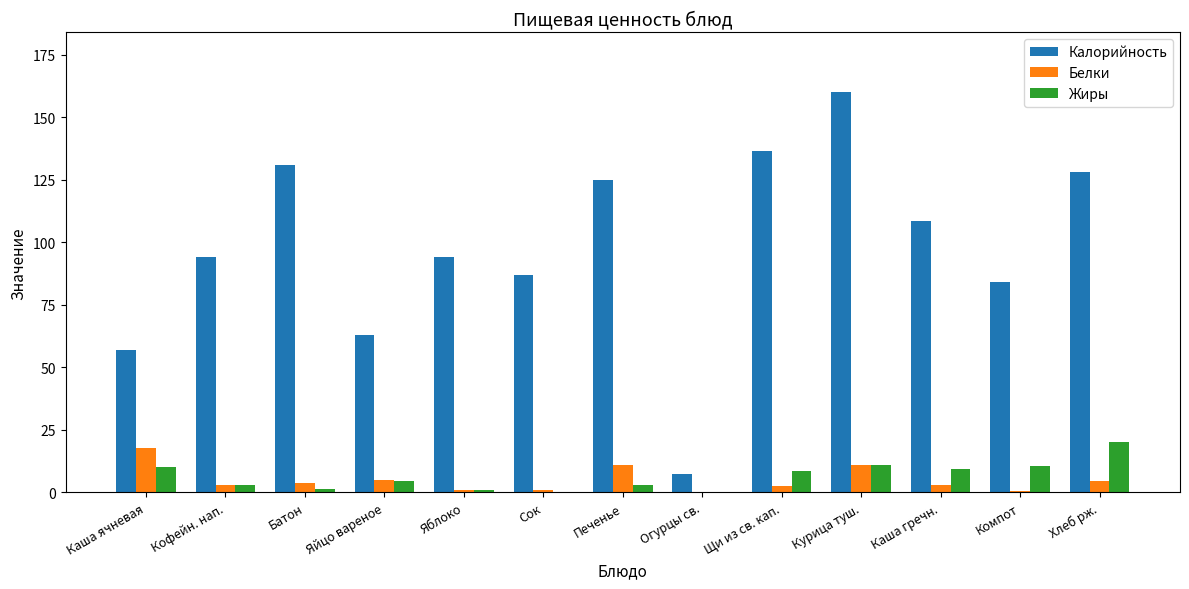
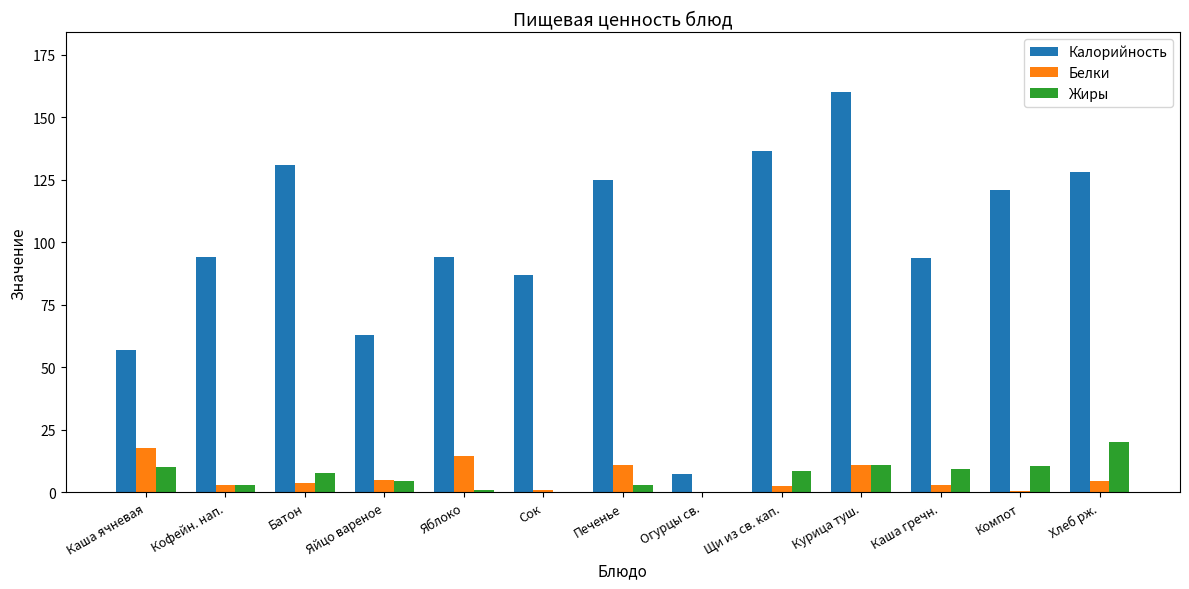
Жиры, Батон: 1 -> 8
Белки, Яблоко: 1 -> 14
Калорийность, Каша гречн.: 109 -> 94
Калорийность, Компот: 84 -> 121
